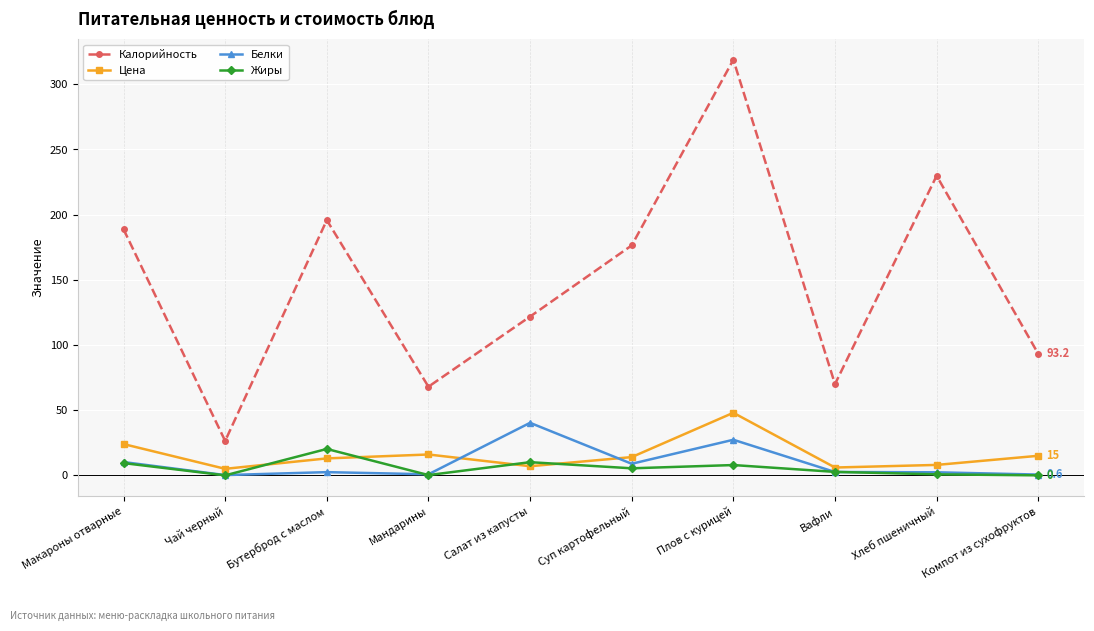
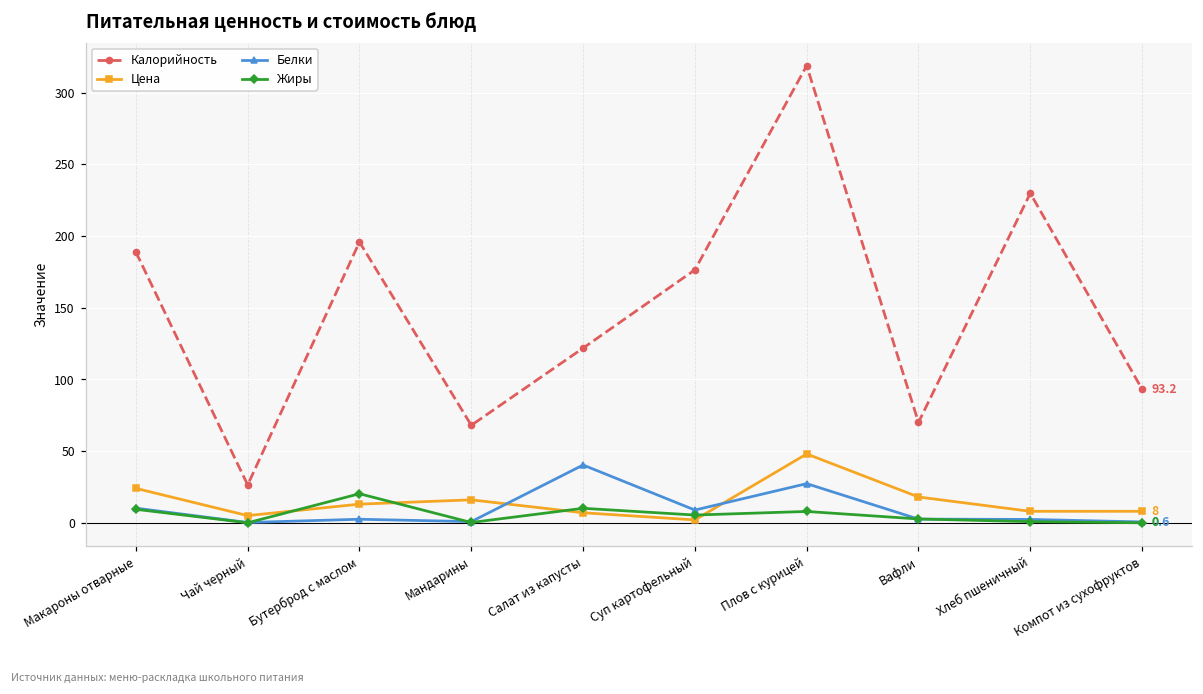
Цена, Суп картофельный: 14 -> 2
Цена, Вафли: 6 -> 18
Цена, Компот из сухофруктов: 15 -> 8
